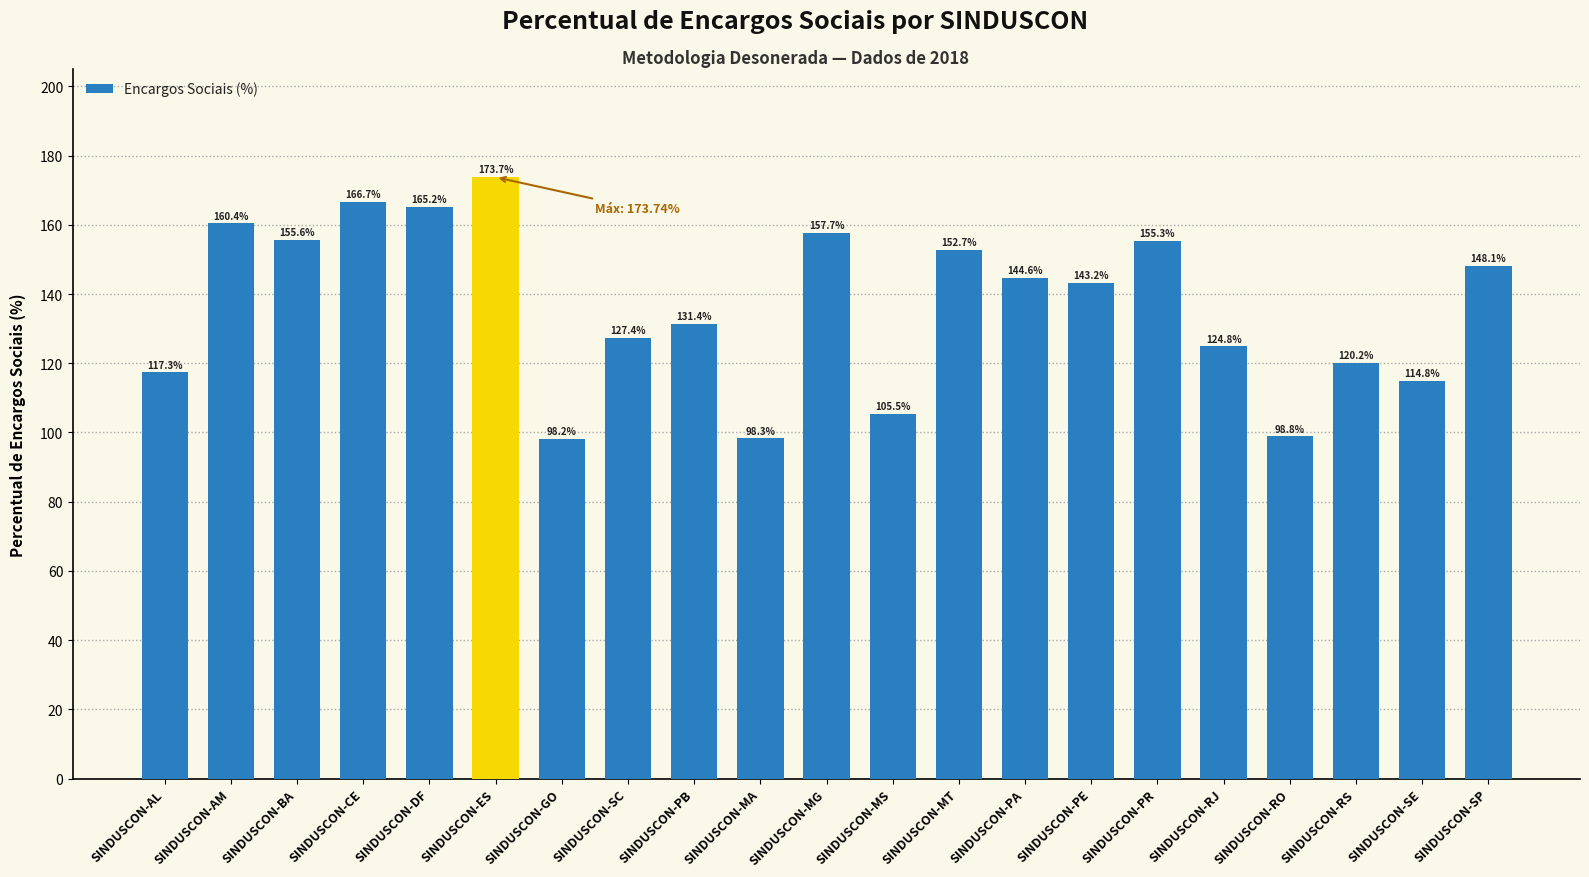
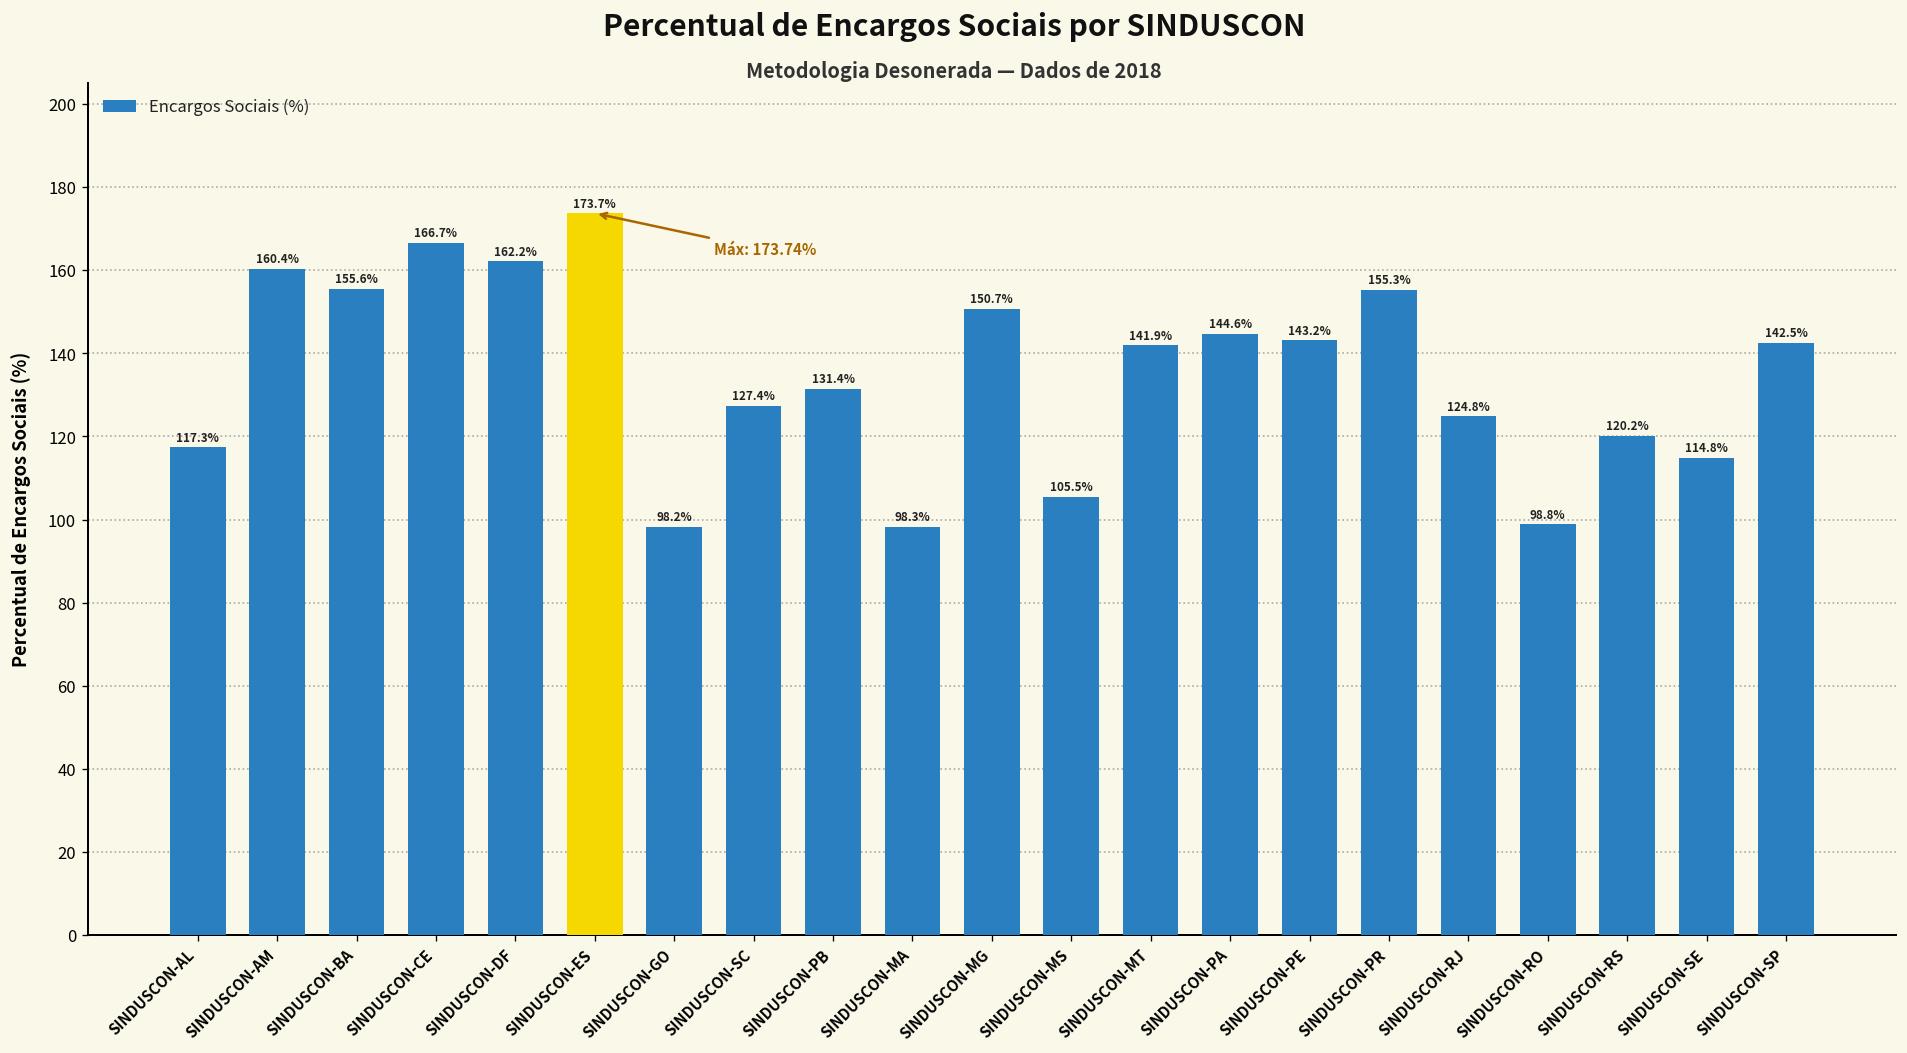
SINDUSCON-DF: 165.2% -> 162.2%
SINDUSCON-MG: 157.7% -> 150.7%
SINDUSCON-MT: 152.7% -> 141.9%
SINDUSCON-SP: 148.1% -> 142.5%
